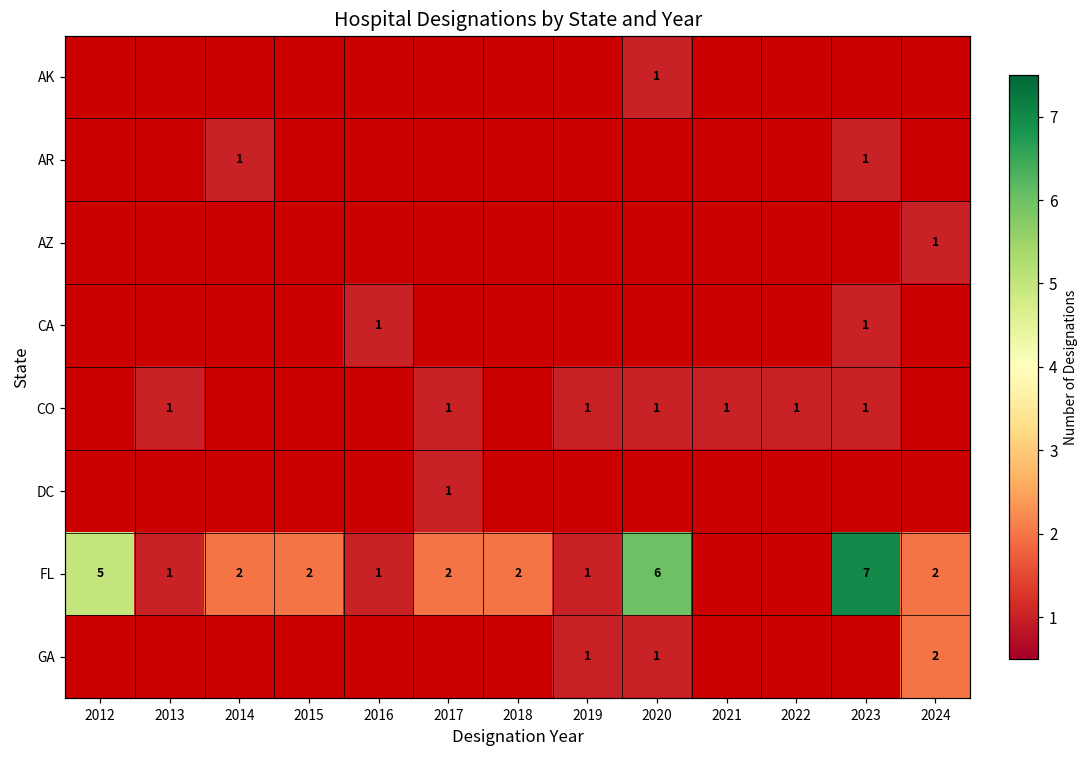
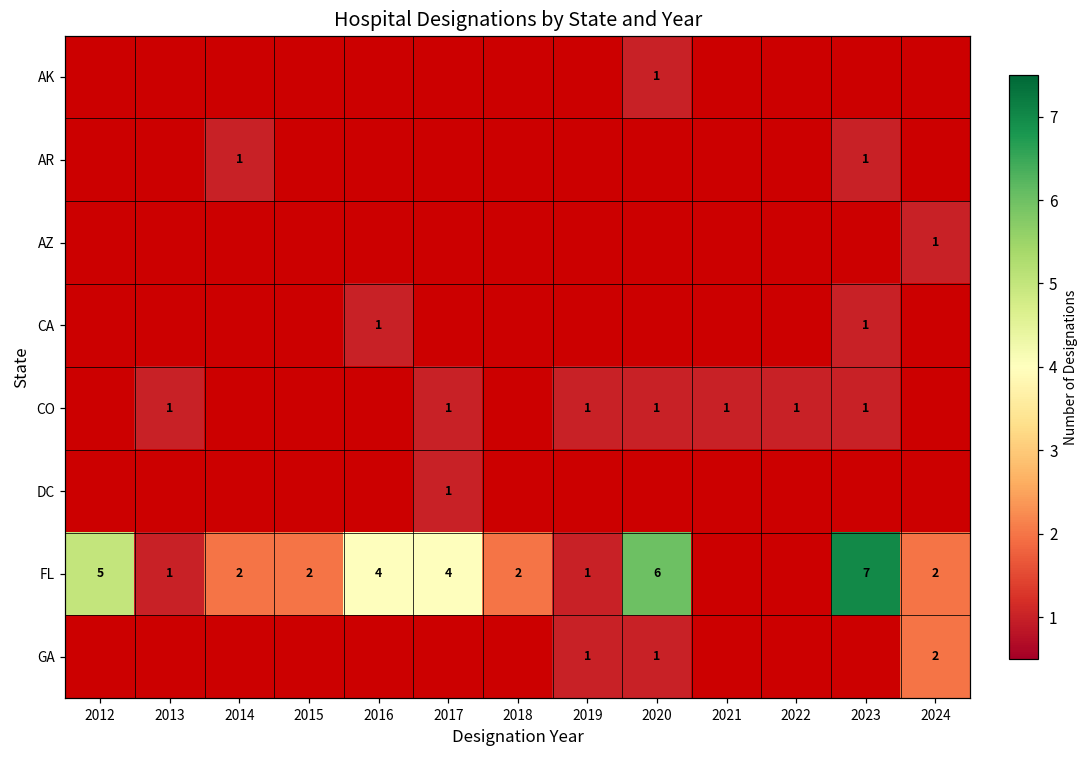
FL, 2016: 1 -> 4
FL, 2017: 2 -> 4
